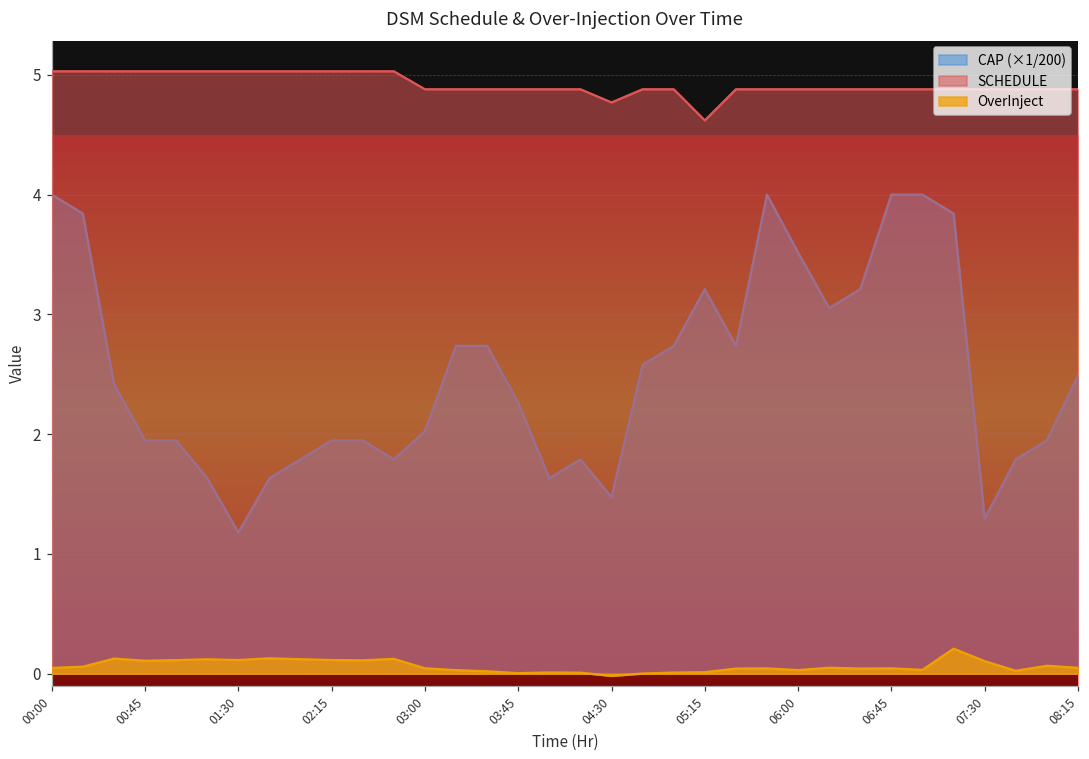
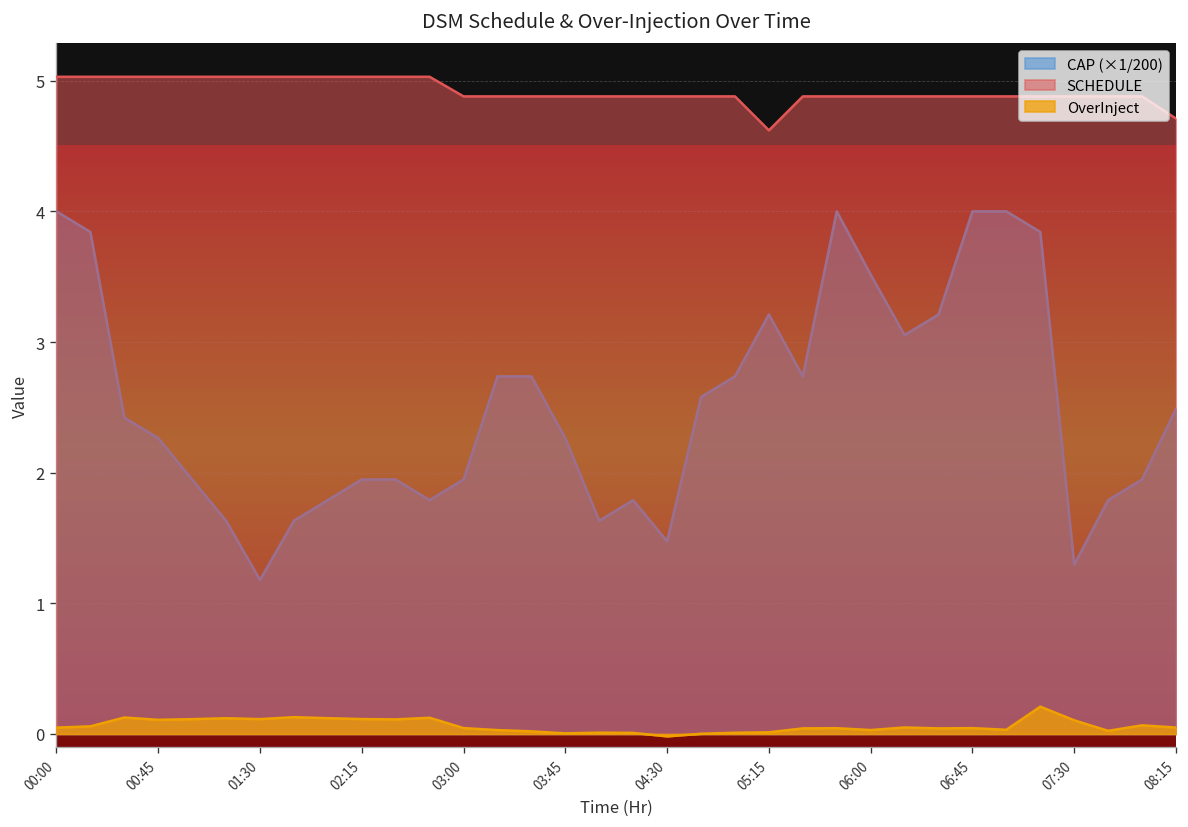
CAP (×1/200), 00:45: 1.95 -> 2.26
CAP (×1/200), 03:00: 2.03 -> 1.95
SCHEDULE, 04:30: 4.77 -> 4.88
SCHEDULE, 08:15: 4.88 -> 4.71
